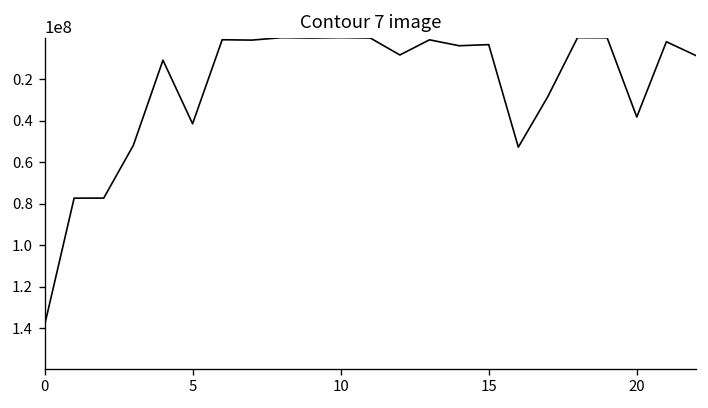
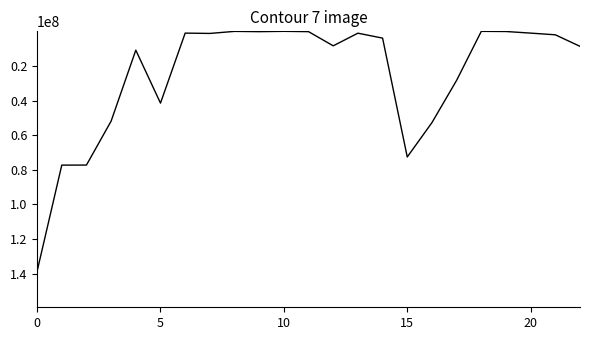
15: 3000000 -> 73000000
20: 38000000 -> 1000000
